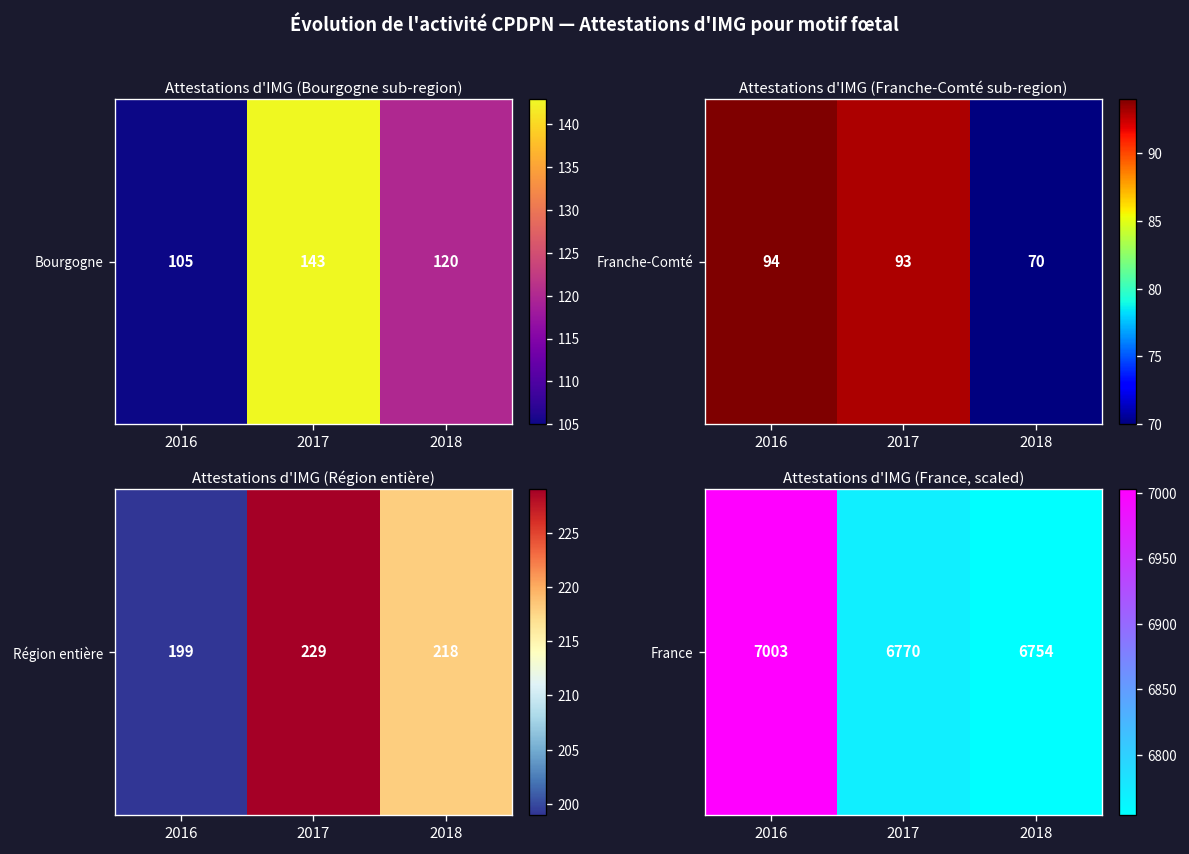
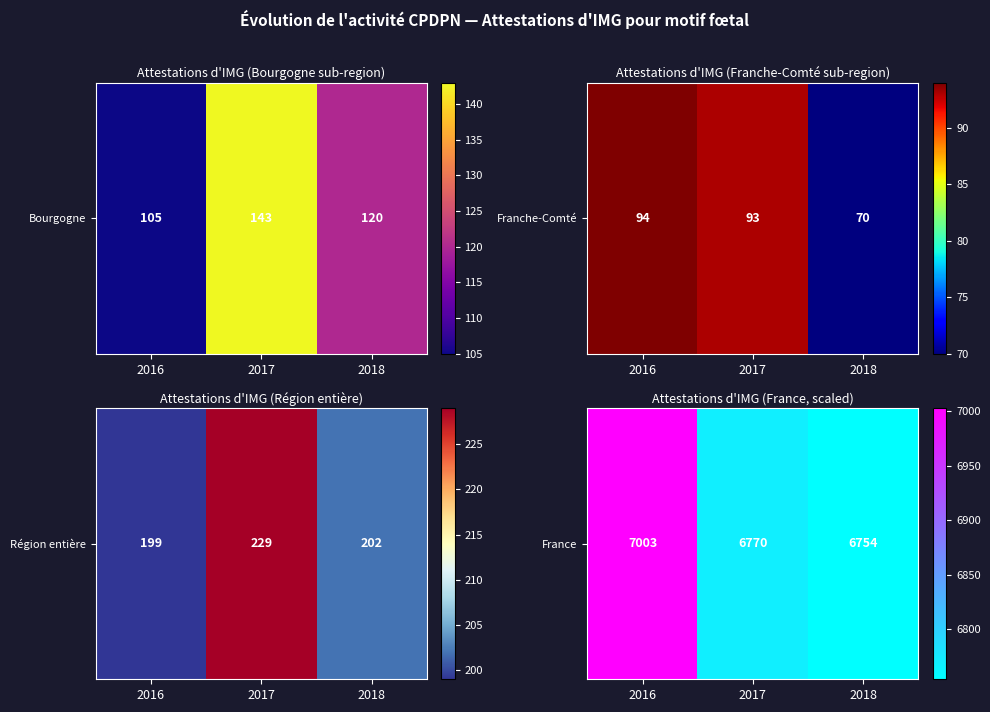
Attestations d'IMG (Région entière), Région entière, 2018: 218 -> 202
